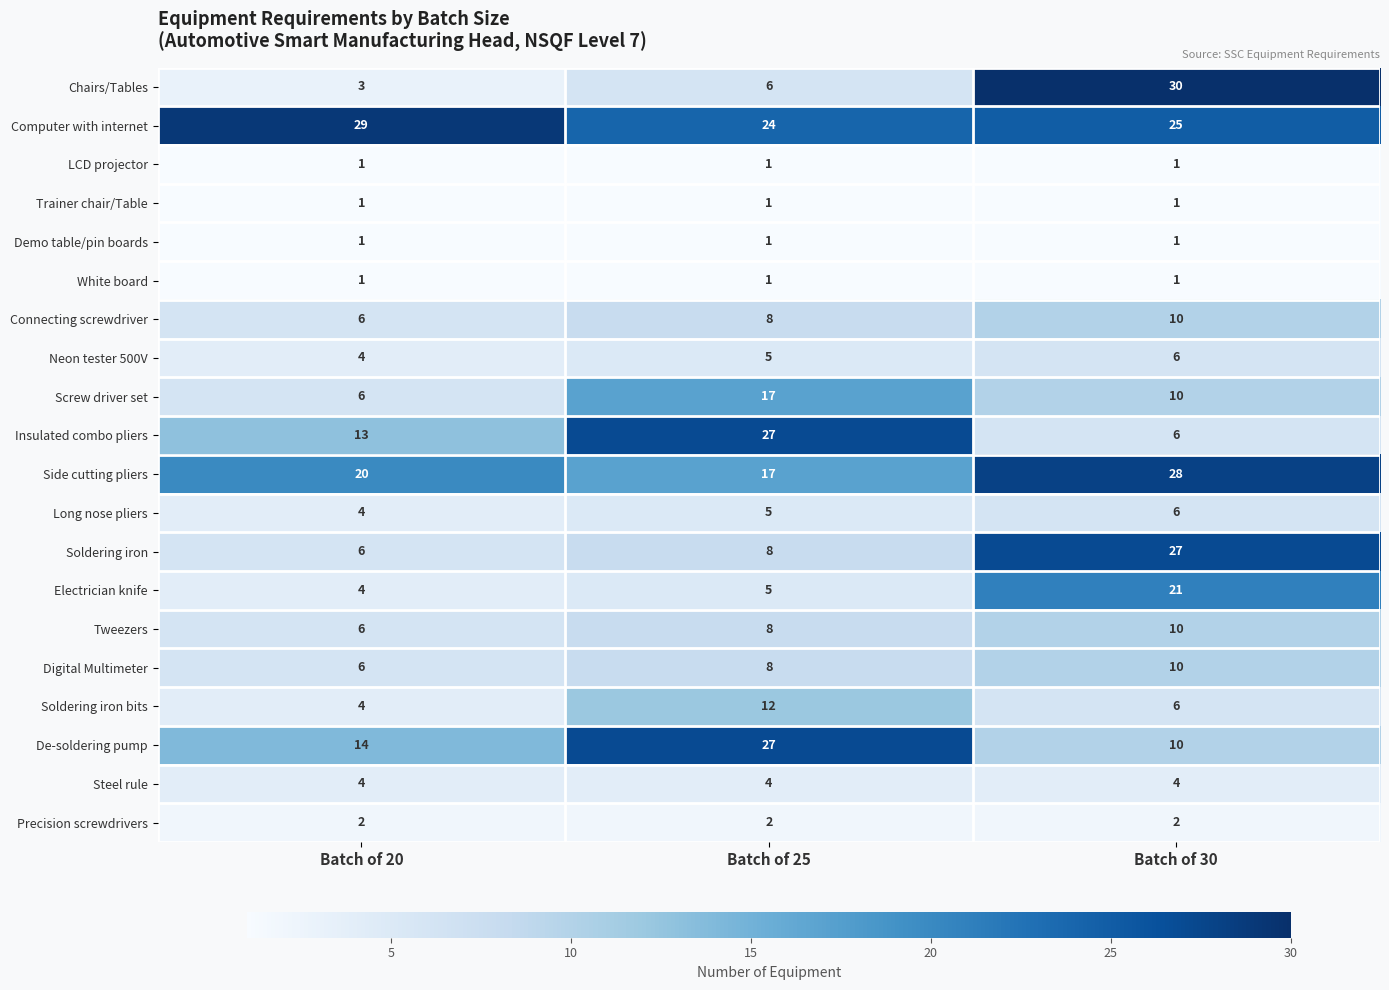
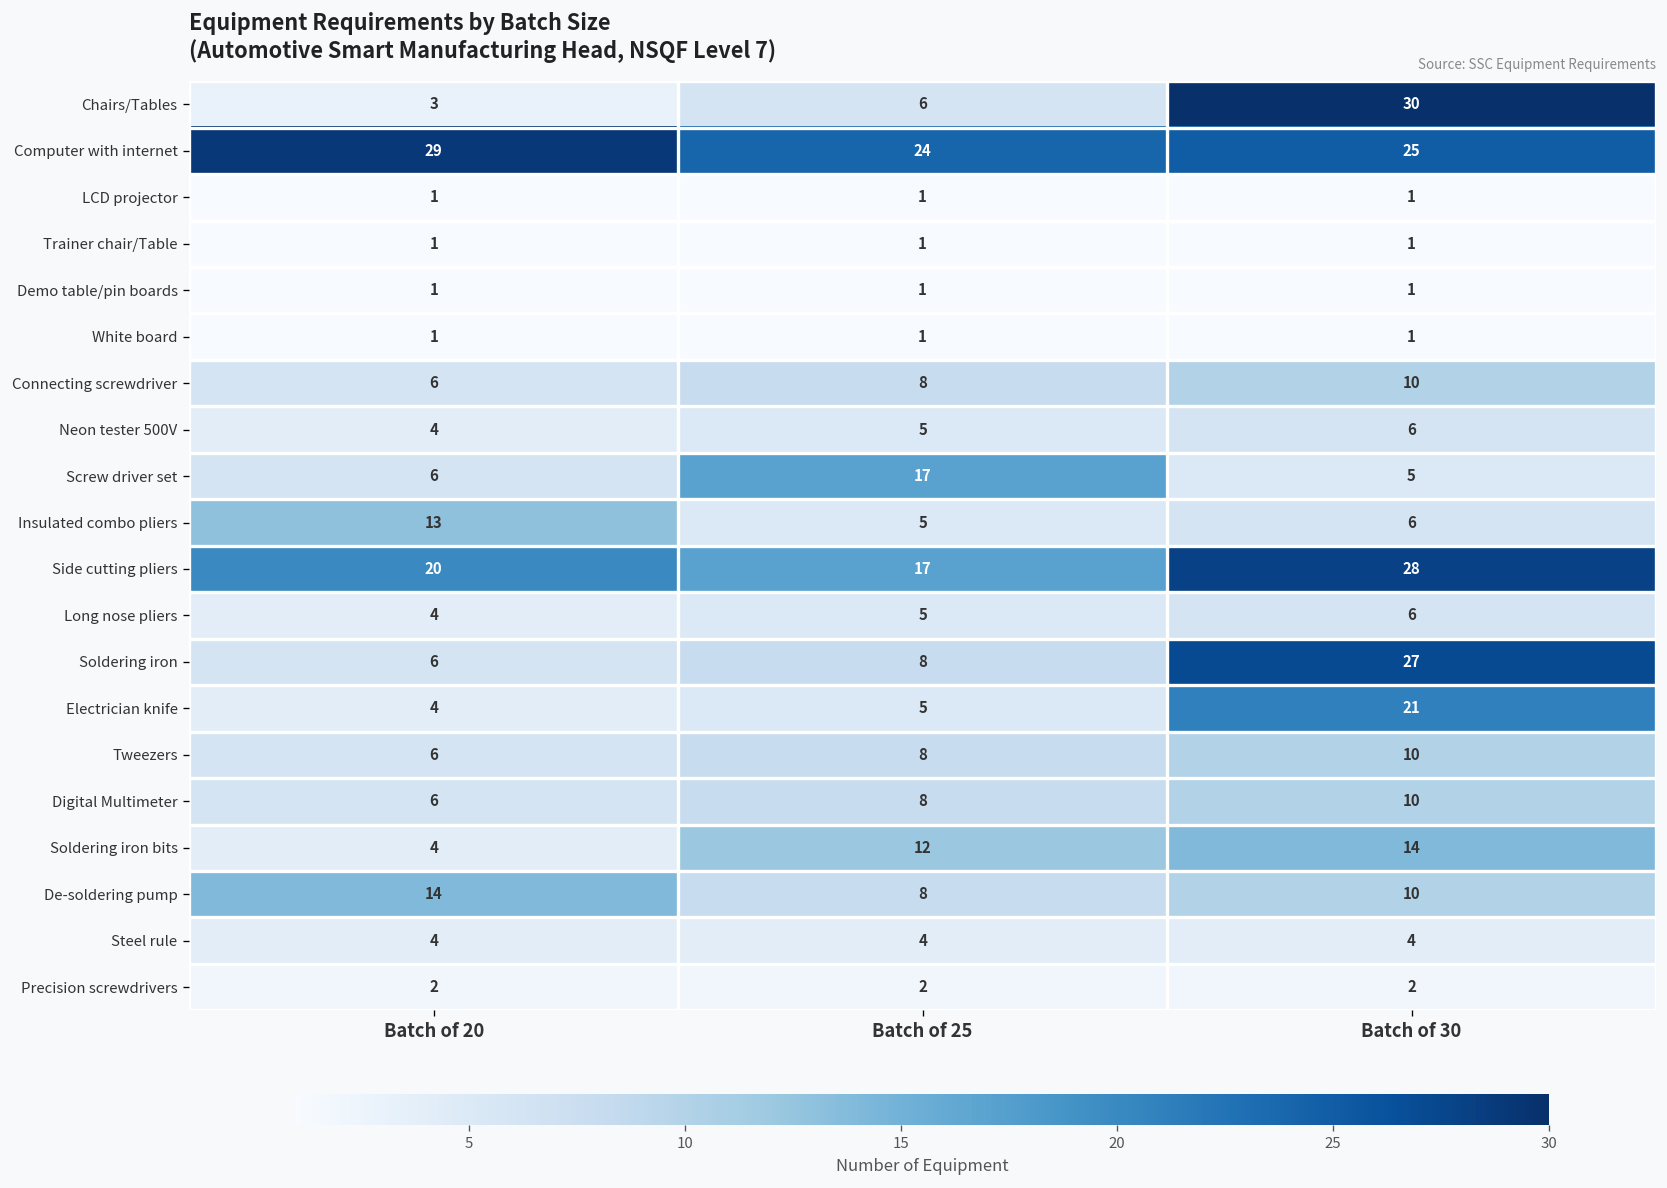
Screw driver set, Batch of 30: 10 -> 5
Insulated combo pliers, Batch of 25: 27 -> 5
Soldering iron bits, Batch of 30: 6 -> 14
De-soldering pump, Batch of 25: 27 -> 8
